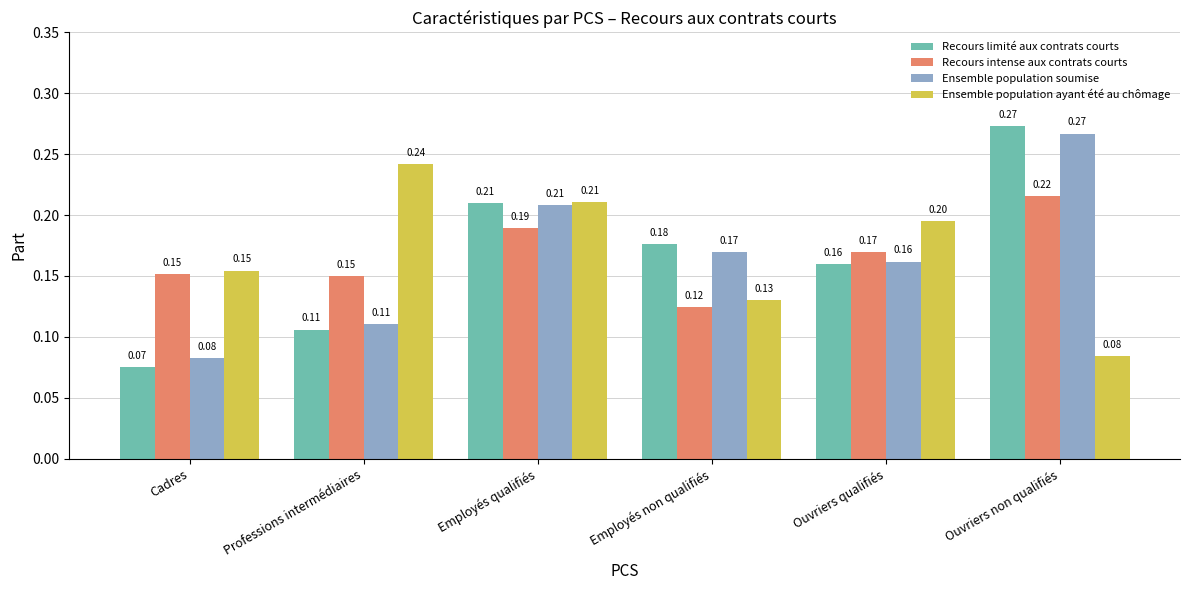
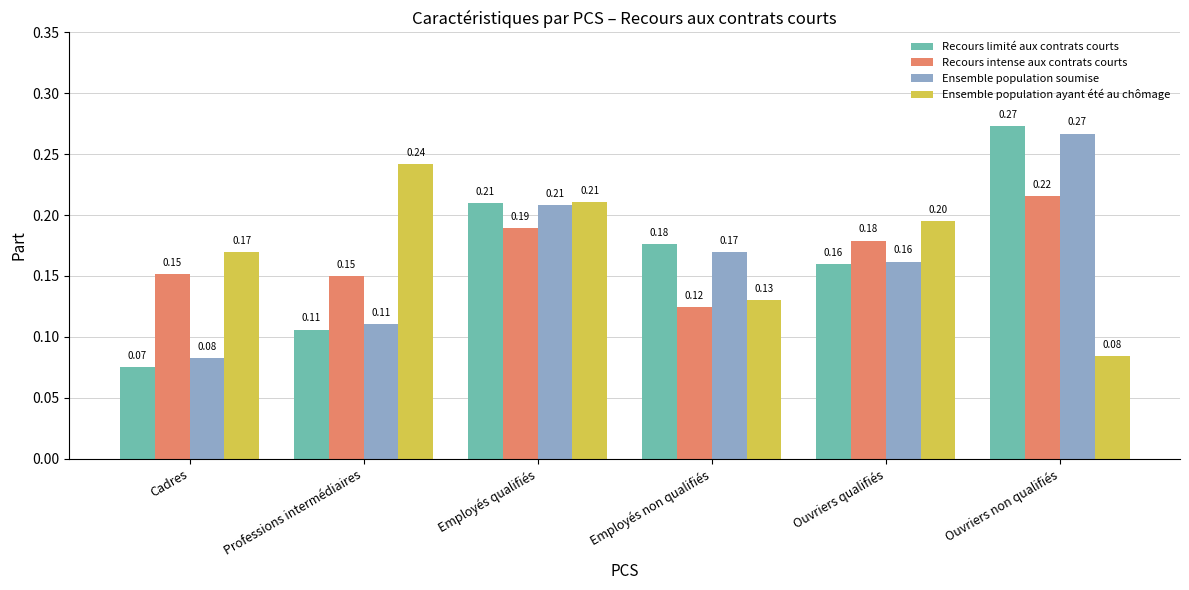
Ensemble population ayant été au chômage, Cadres: 0.15 -> 0.17
Recours intense aux contrats courts, Ouvriers qualifiés: 0.17 -> 0.18
